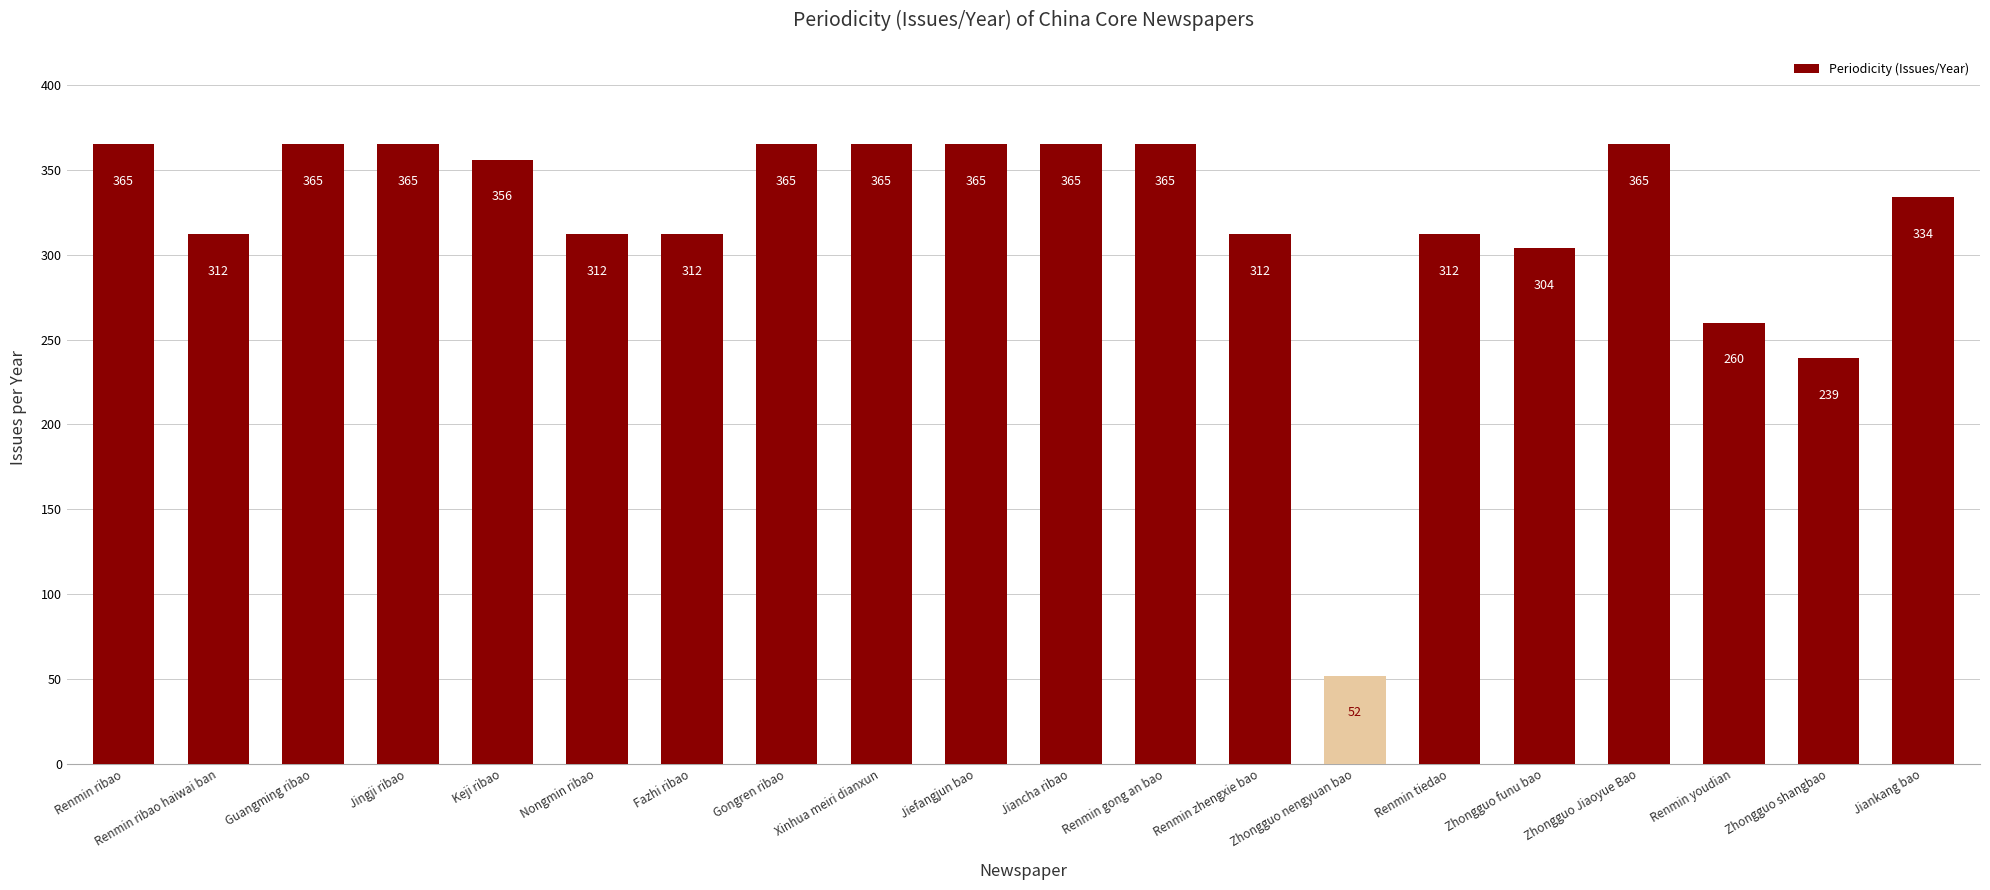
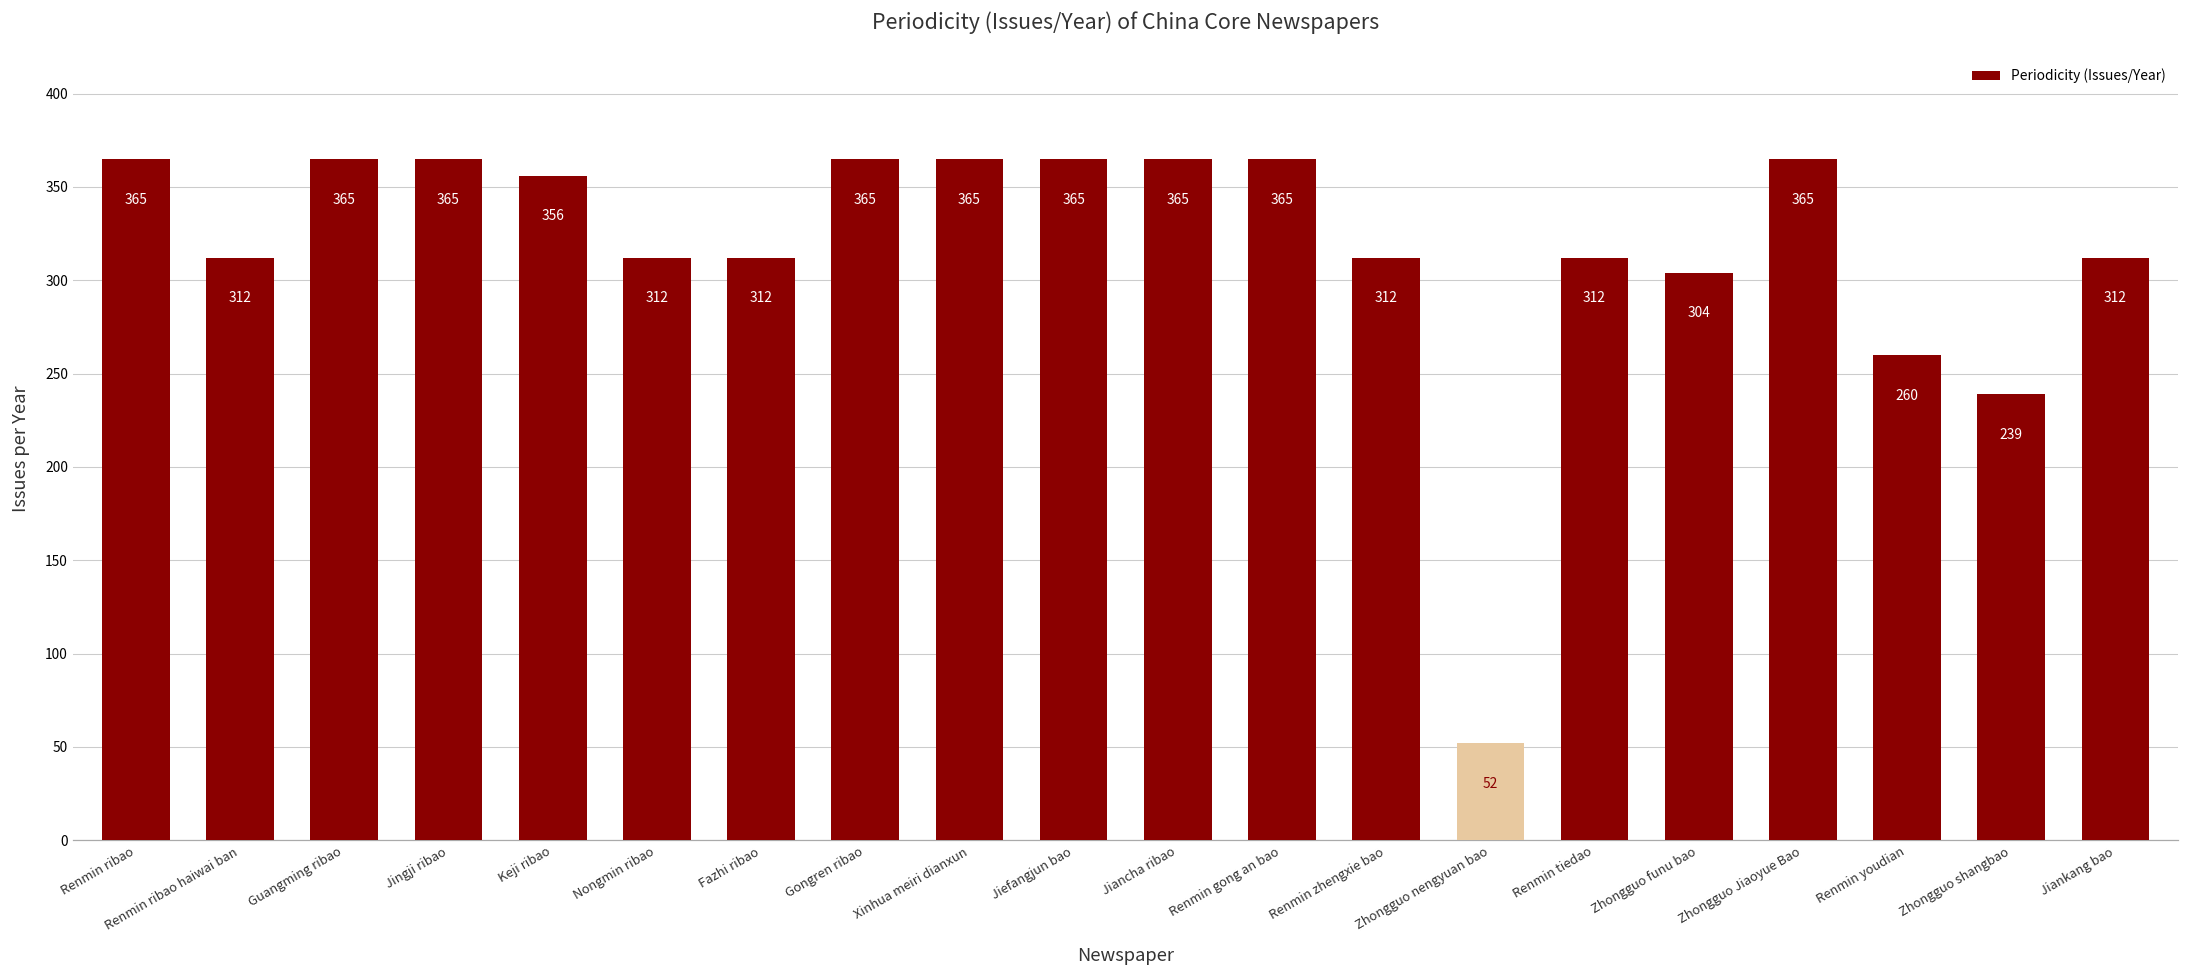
Jiankang bao: 334 -> 312
